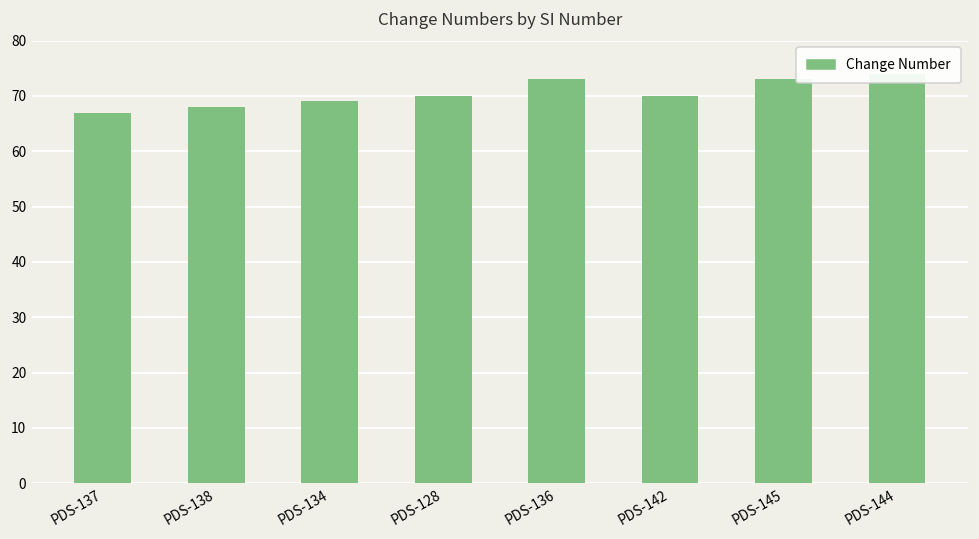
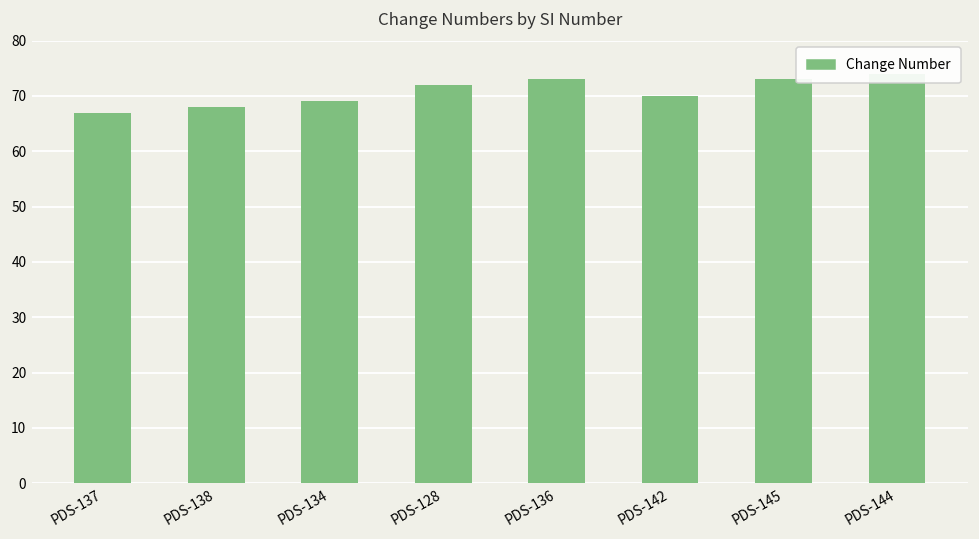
PDS-128: 70 -> 72
